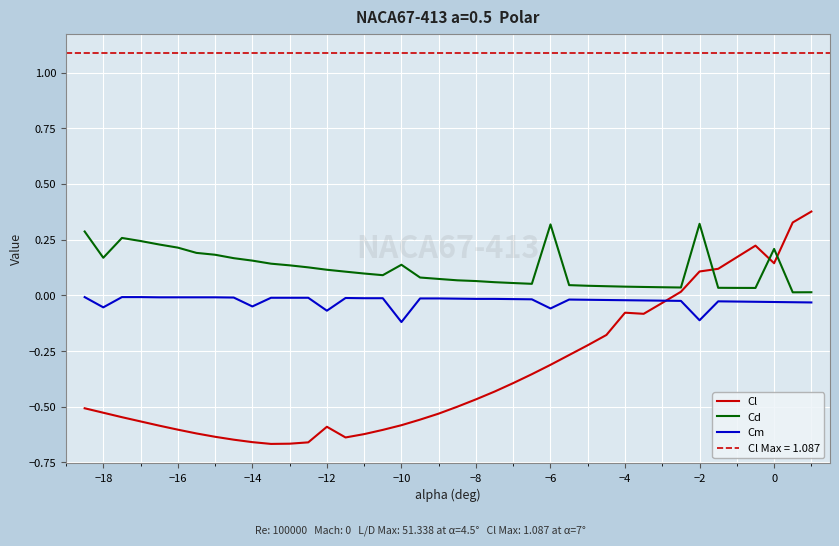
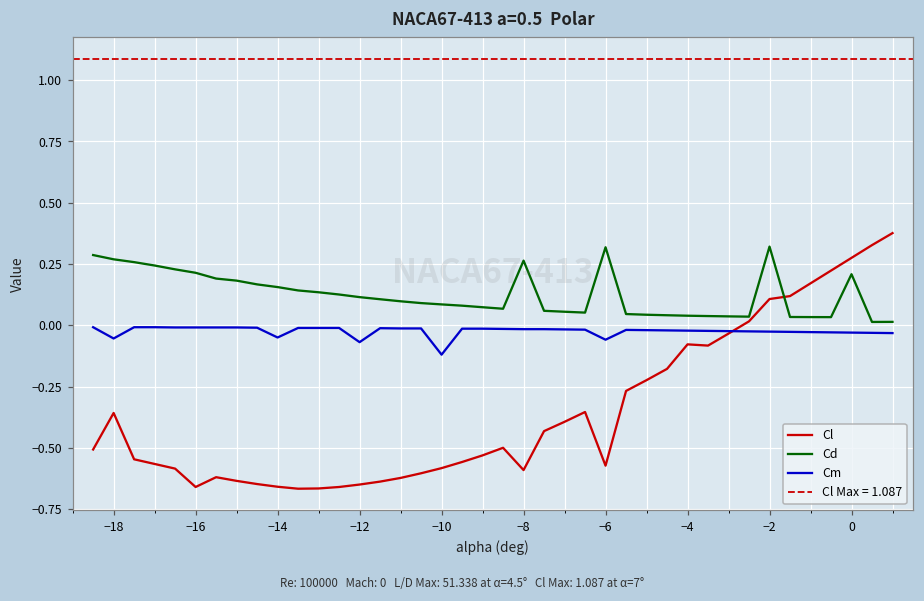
Cl, −18: -0.53 -> -0.36
Cd, −18: 0.17 -> 0.27
Cl, −16: -0.60 -> -0.66
Cl, −12: -0.59 -> -0.65
Cd, −10: 0.14 -> 0.09
Cl, −8: -0.47 -> -0.59
Cd, −8: 0.06 -> 0.26
Cl, −6: -0.31 -> -0.57
Cm, −2: -0.11 -> -0.03
Cl, 0: 0.14 -> 0.28
